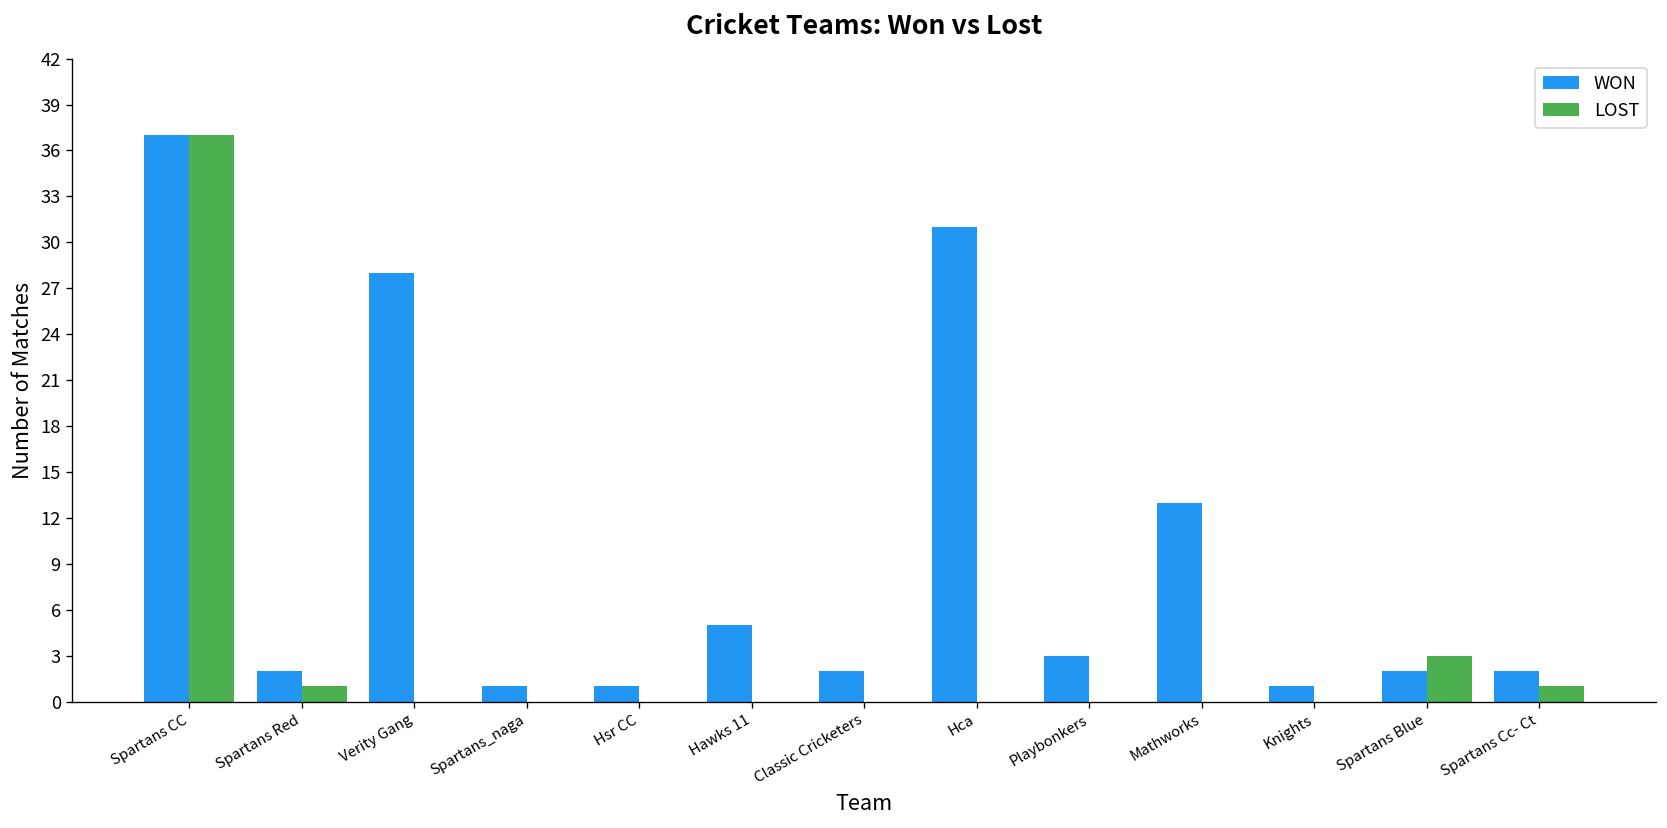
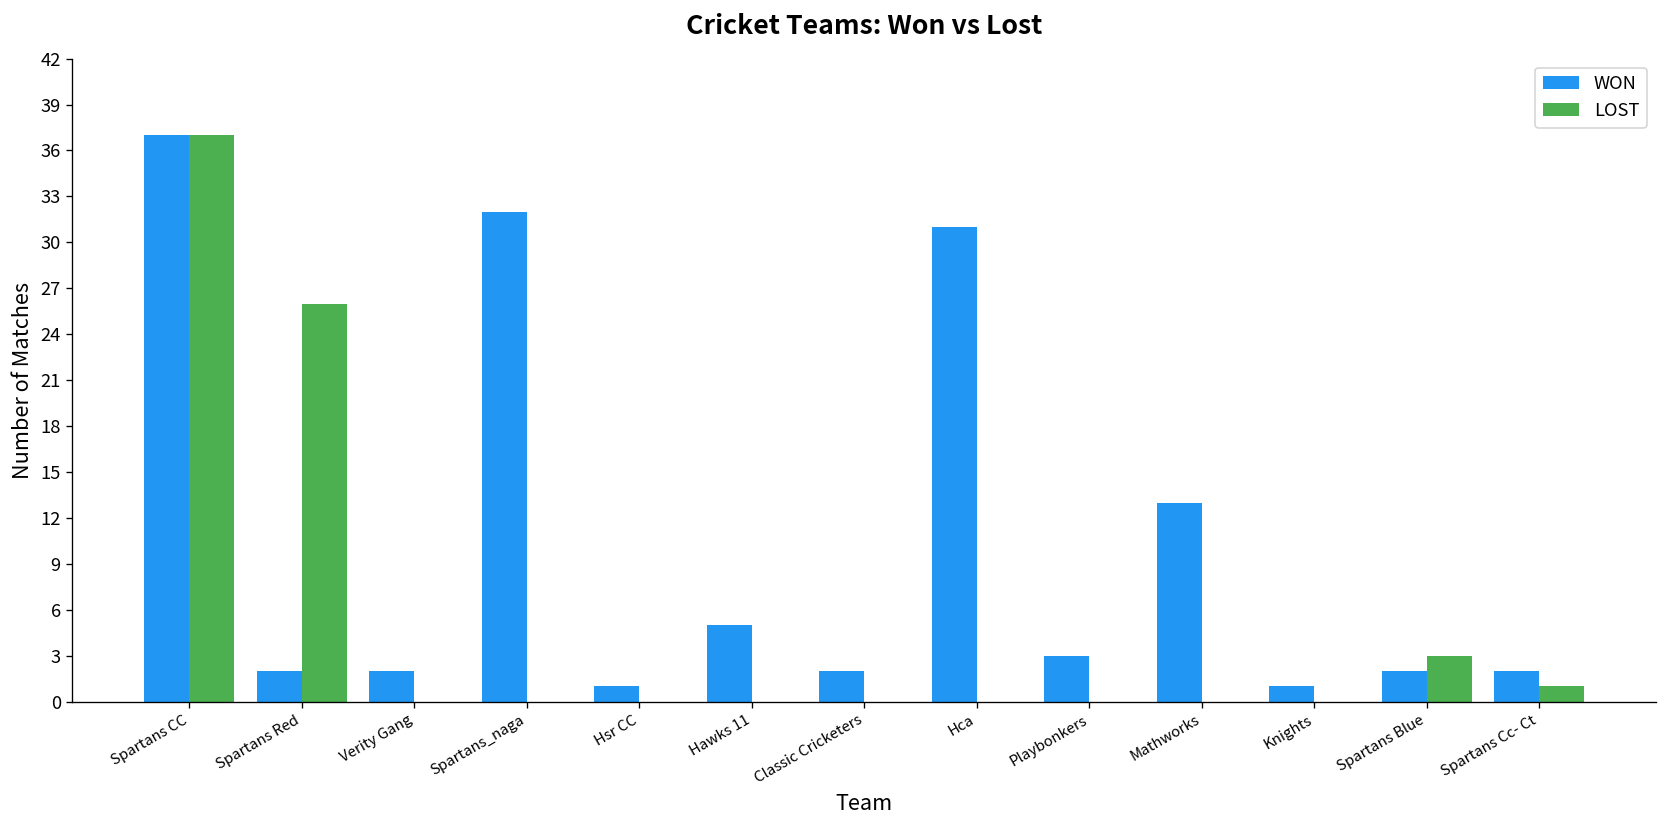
LOST, Spartans Red: 1 -> 26
WON, Verity Gang: 28 -> 2
WON, Spartans_naga: 1 -> 32
